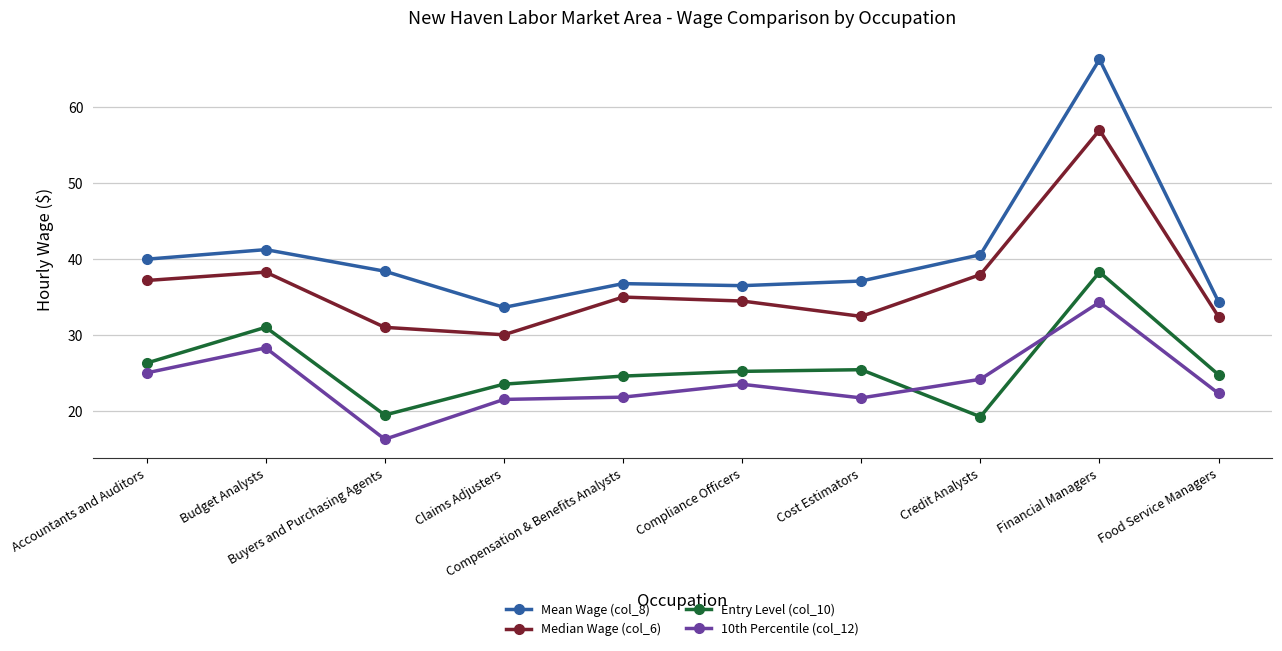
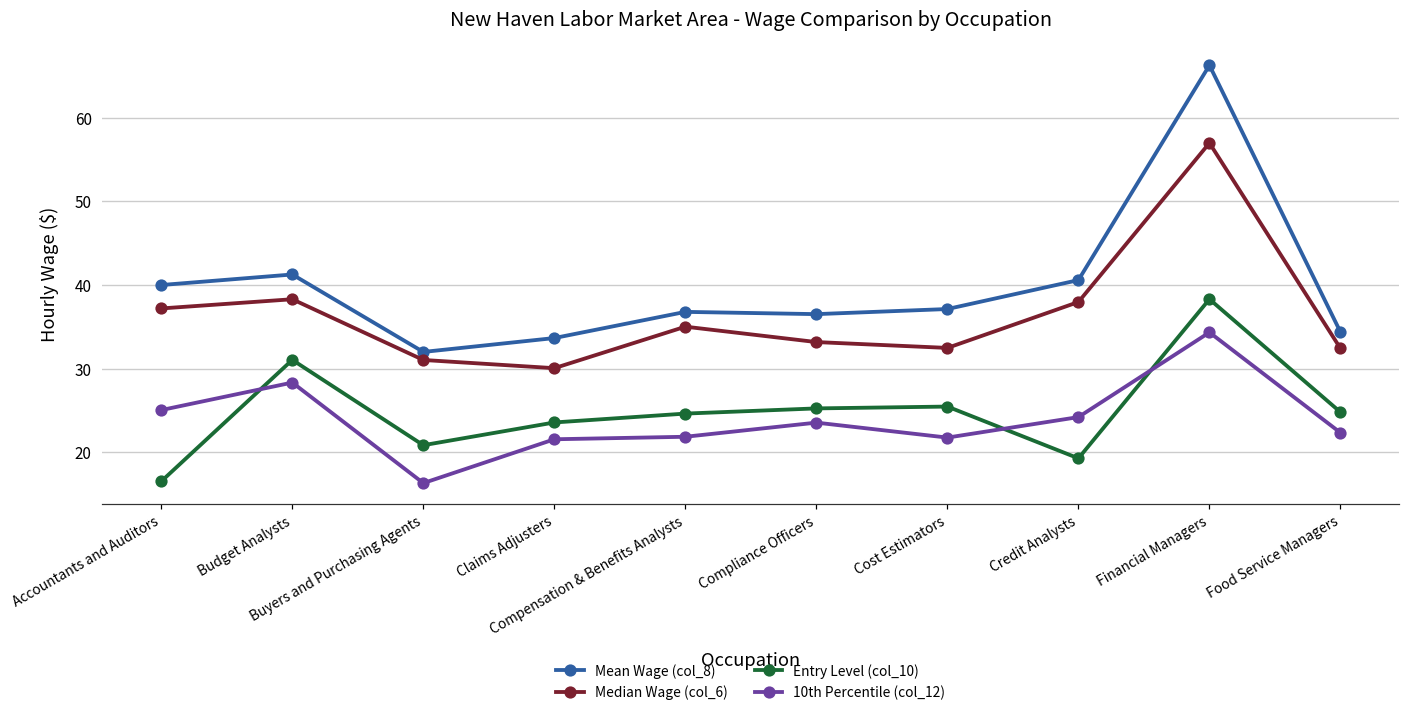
Entry Level (col_10), Accountants and Auditors: 26 -> 17
Mean Wage (col_8), Buyers and Purchasing Agents: 38 -> 32
Entry Level (col_10), Buyers and Purchasing Agents: 20 -> 21
Median Wage (col_6), Compliance Officers: 35 -> 33
